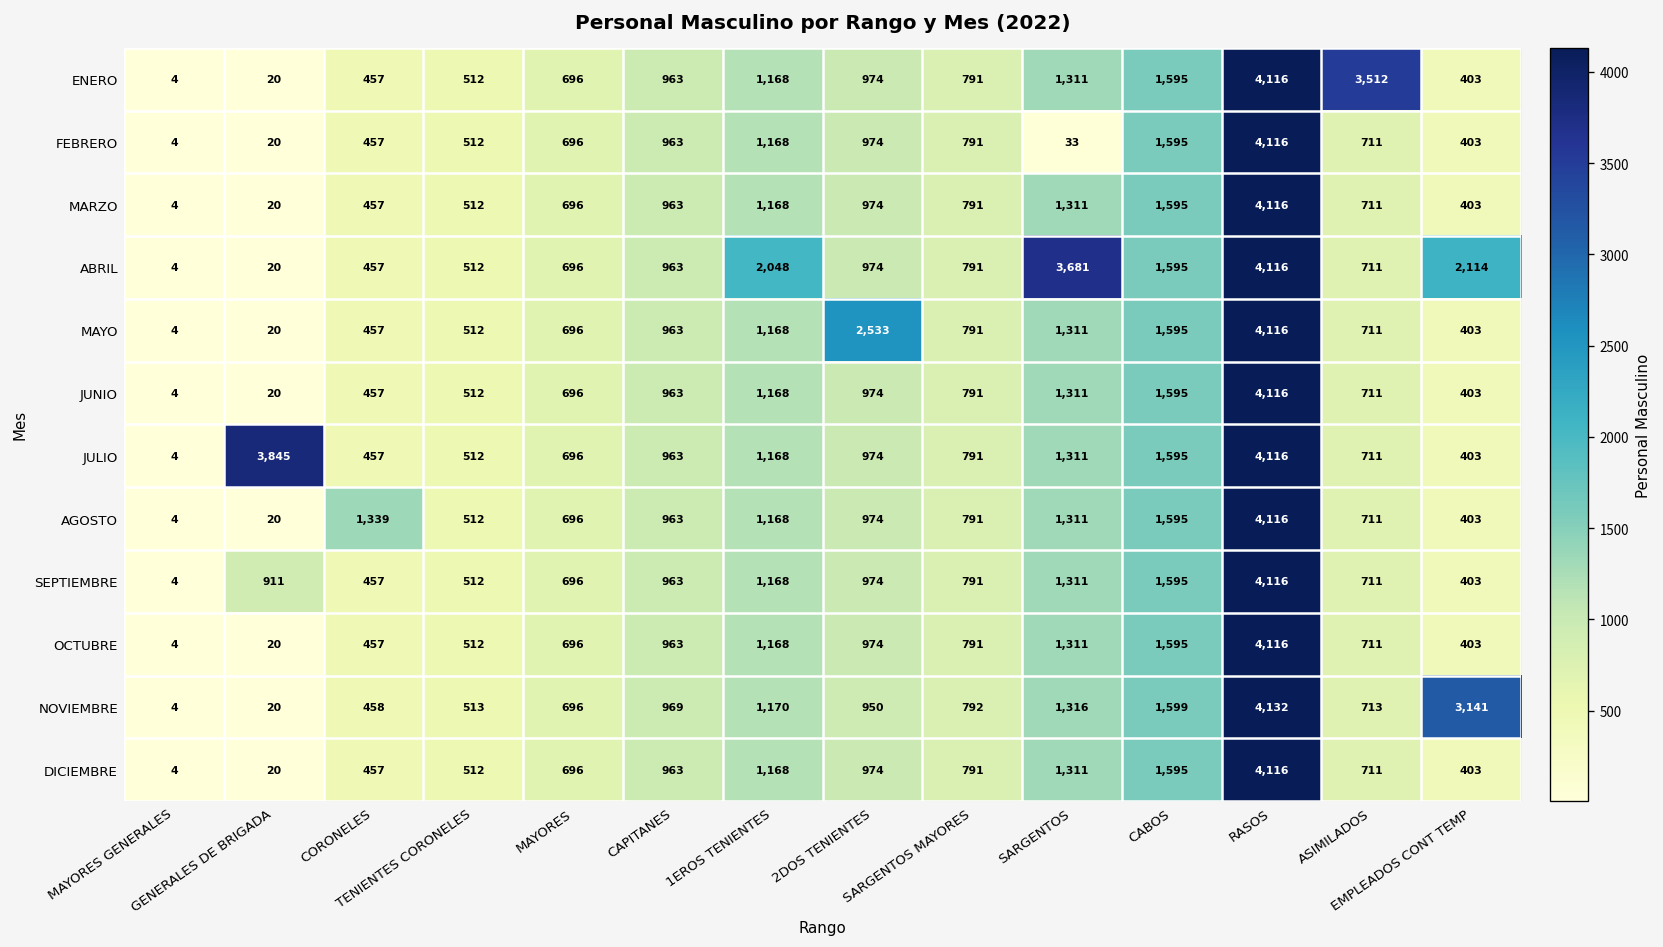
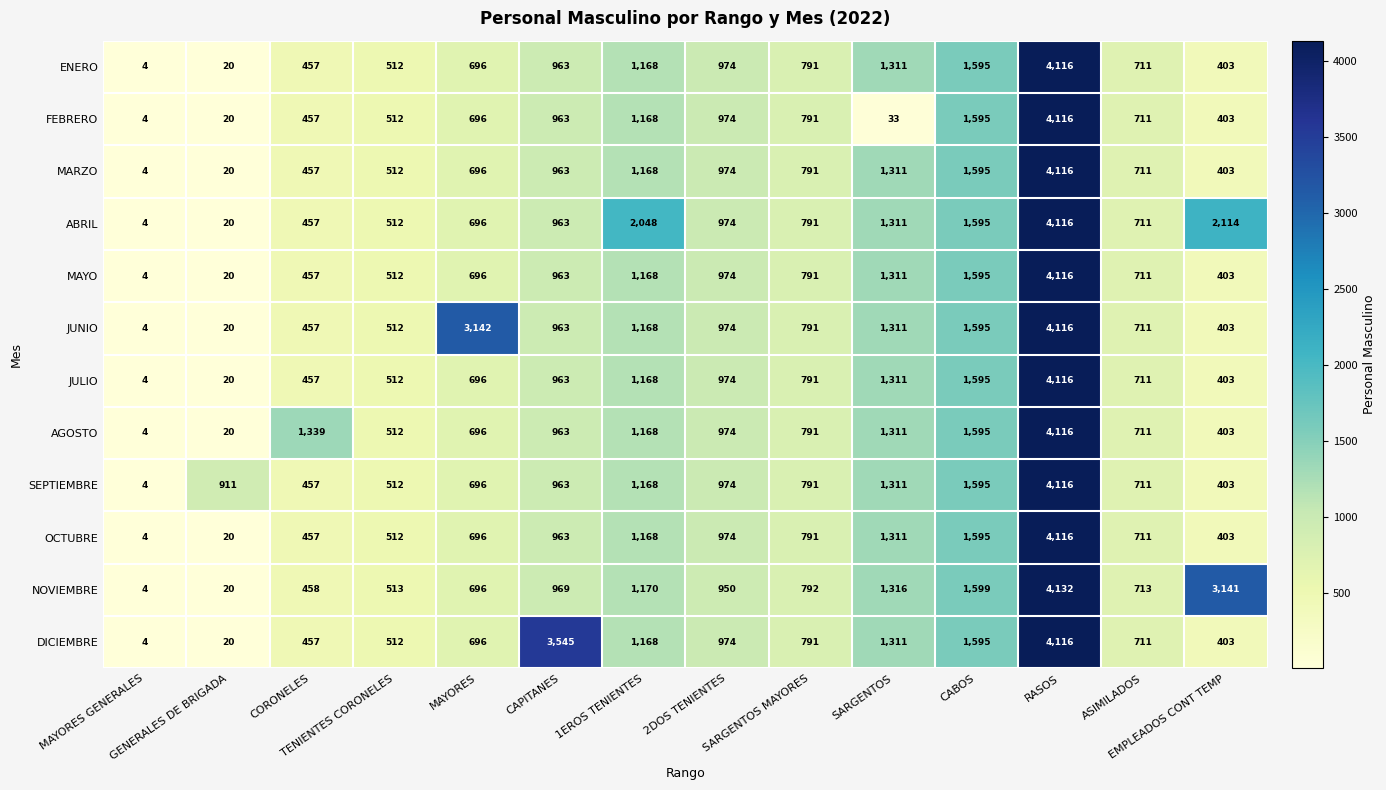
ENERO, ASIMILADOS: 3,512 -> 711
ABRIL, SARGENTOS: 3,681 -> 1,311
MAYO, 2DOS TENIENTES: 2,533 -> 974
JUNIO, MAYORES: 696 -> 3,142
JULIO, GENERALES DE BRIGADA: 3,845 -> 20
DICIEMBRE, CAPITANES: 963 -> 3,545
